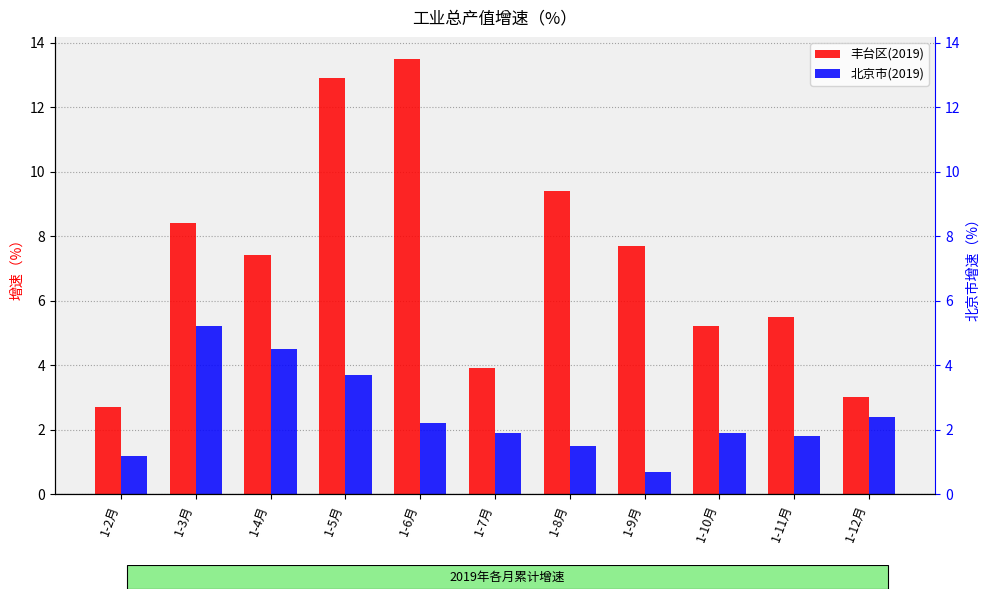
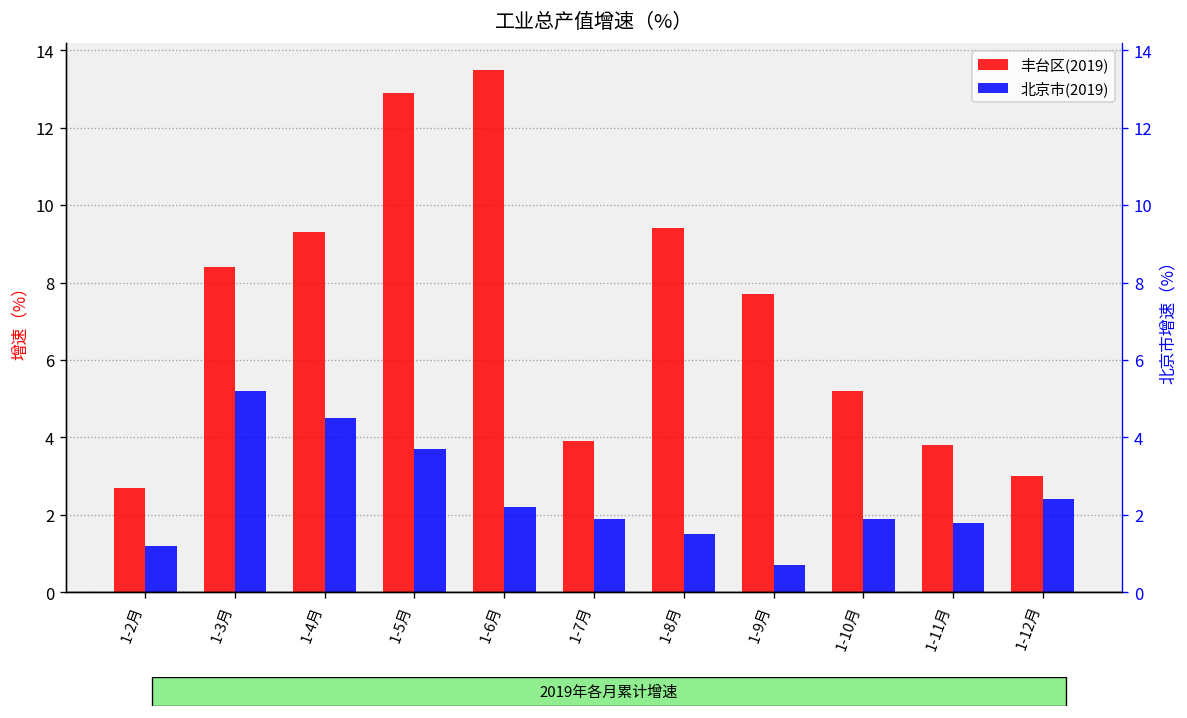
丰台区(2019), 1-4月: 7.4 -> 9.3
丰台区(2019), 1-11月: 5.5 -> 3.8
